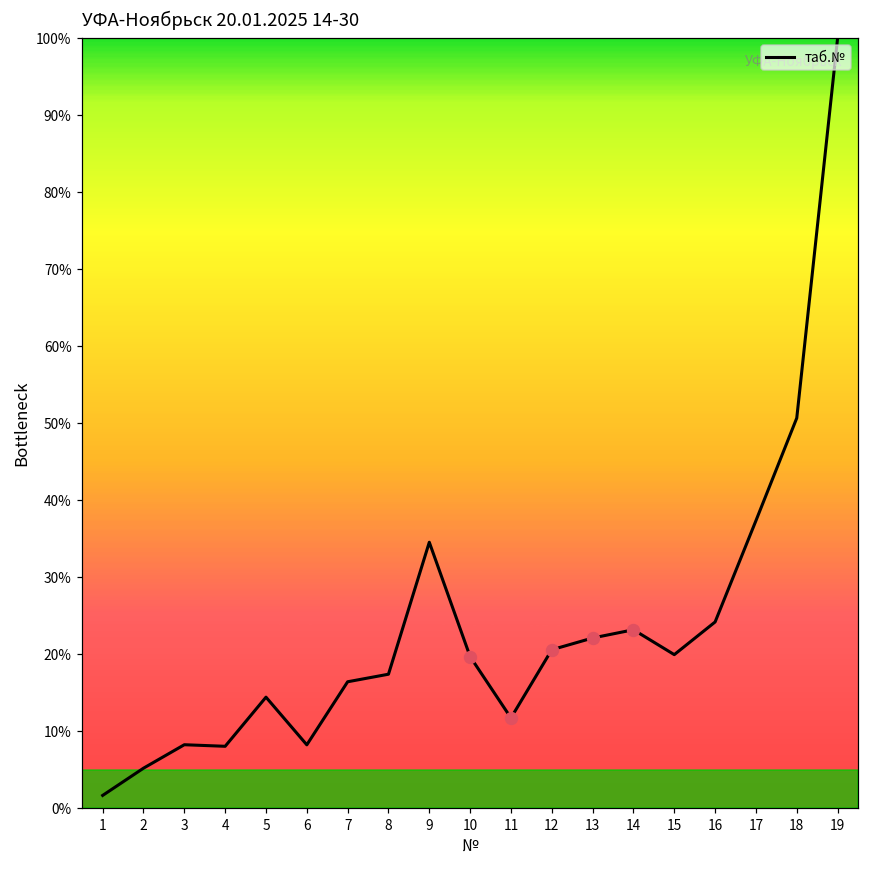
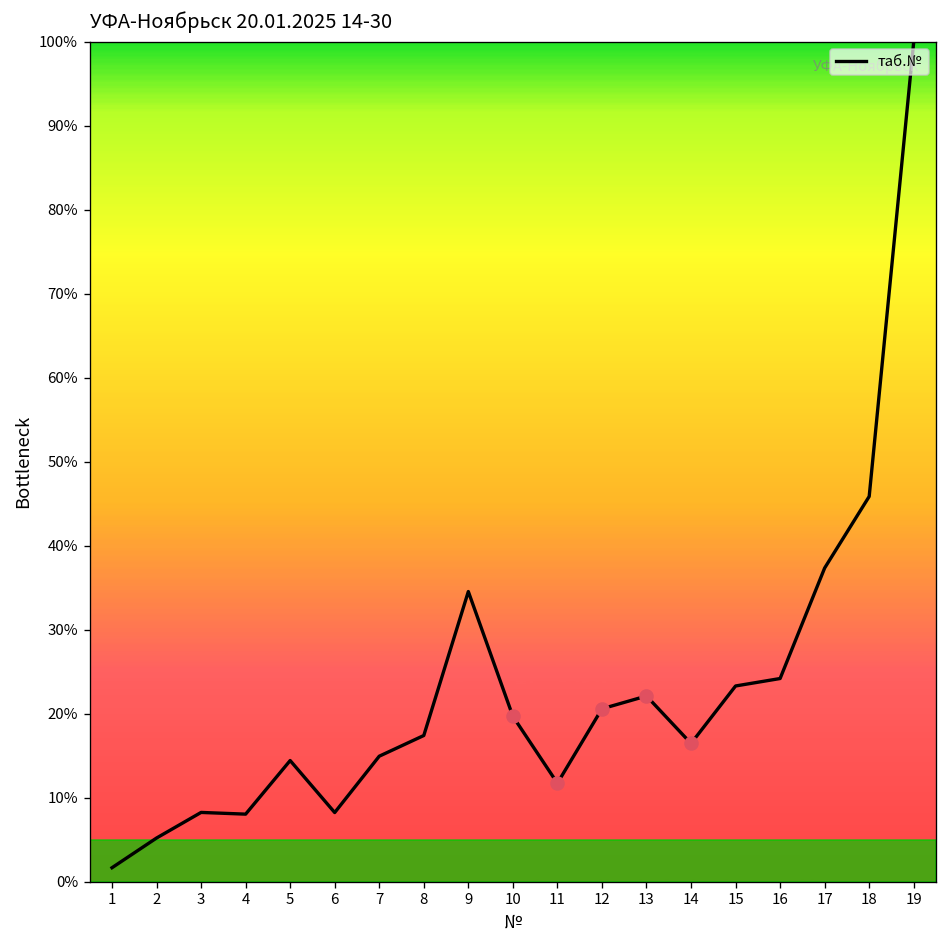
таб.№, 7: 16% -> 15%
таб.№, 14: 23% -> 16%
таб.№, 15: 20% -> 23%
таб.№, 18: 51% -> 46%
